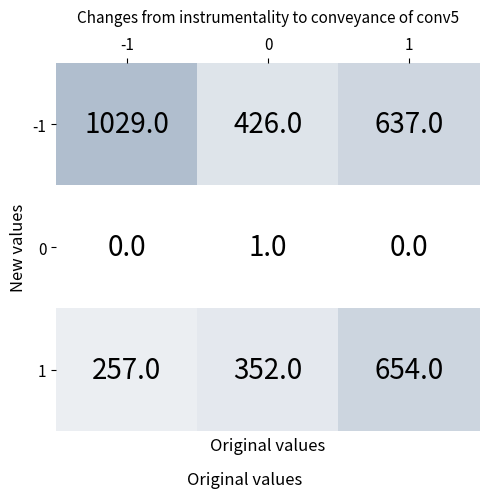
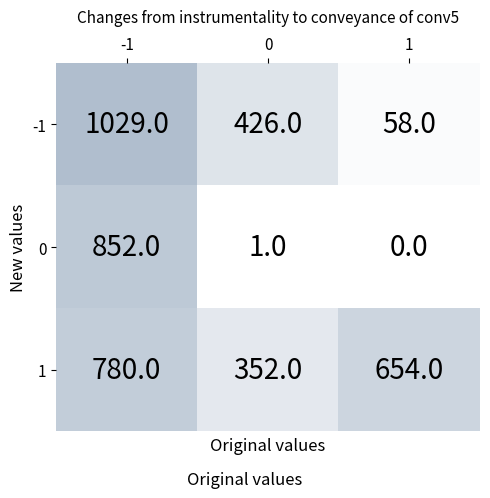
-1, 1: 637.0 -> 58.0
0, -1: 0.0 -> 852.0
1, -1: 257.0 -> 780.0
